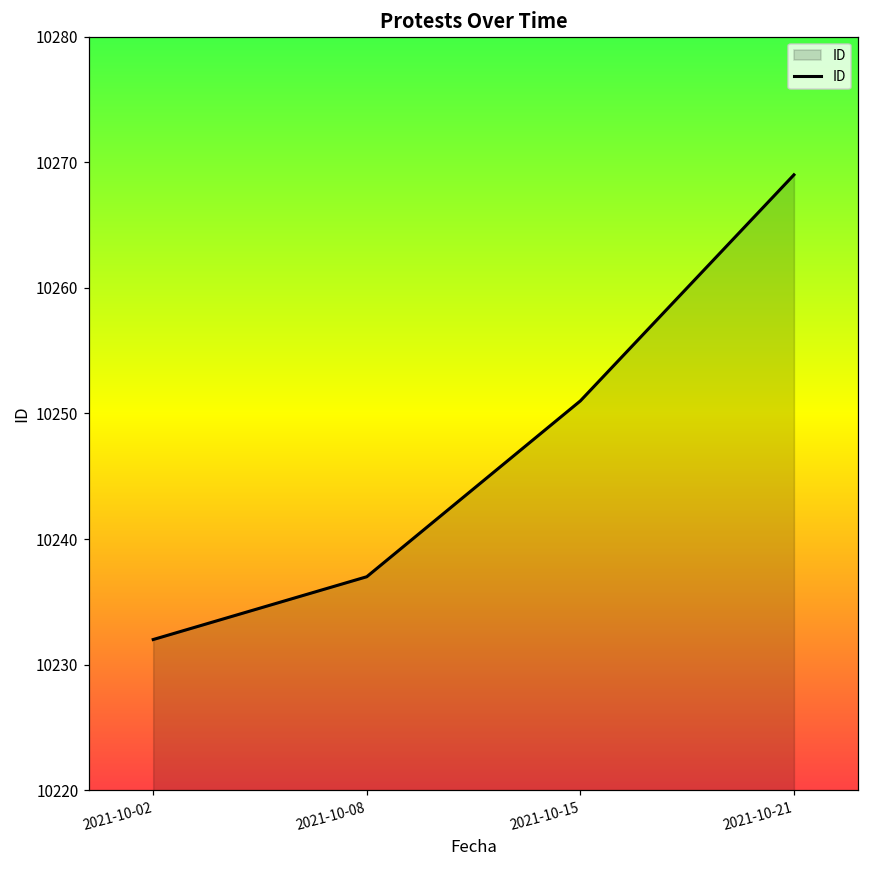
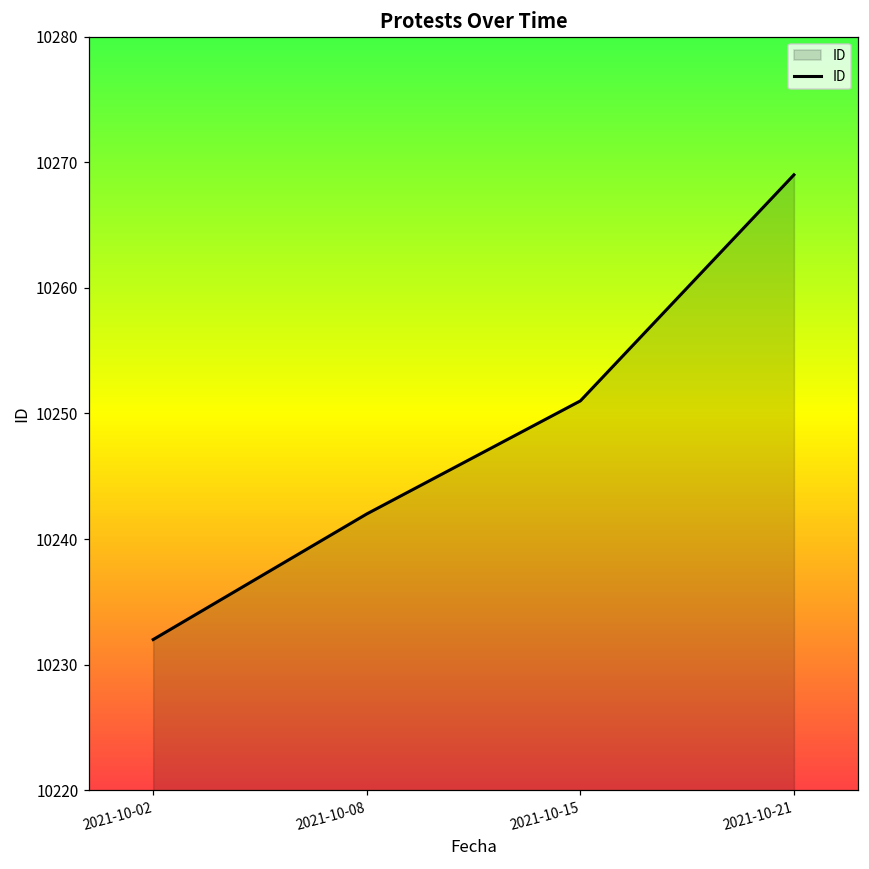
2021-10-08: 10237 -> 10242
